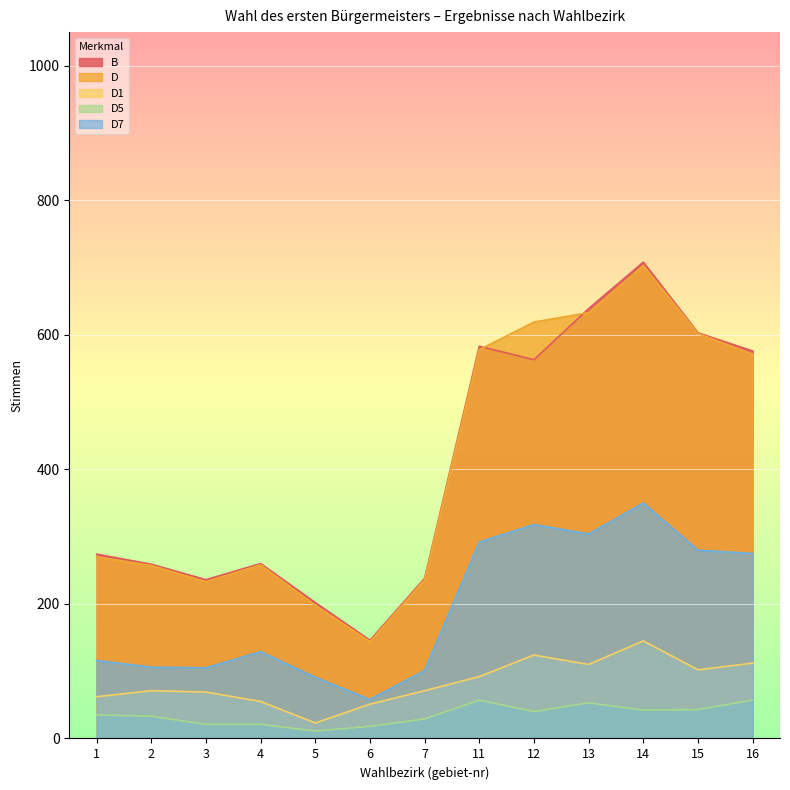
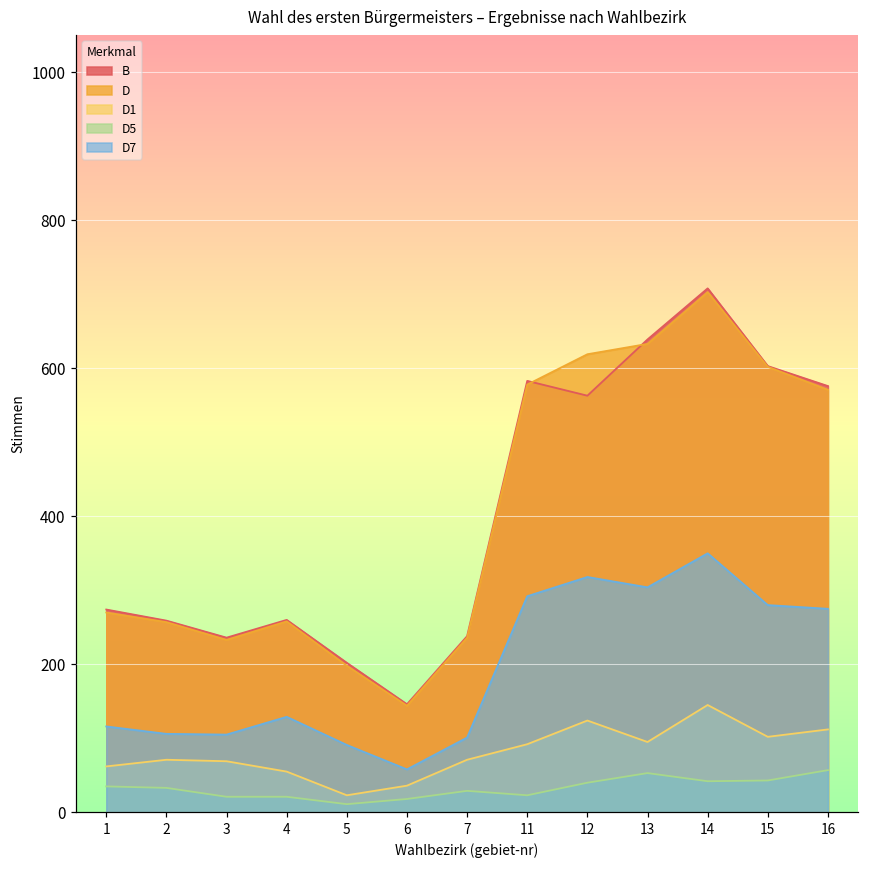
D1, 6: 50 -> 40
D5, 11: 60 -> 20
D1, 13: 110 -> 100
